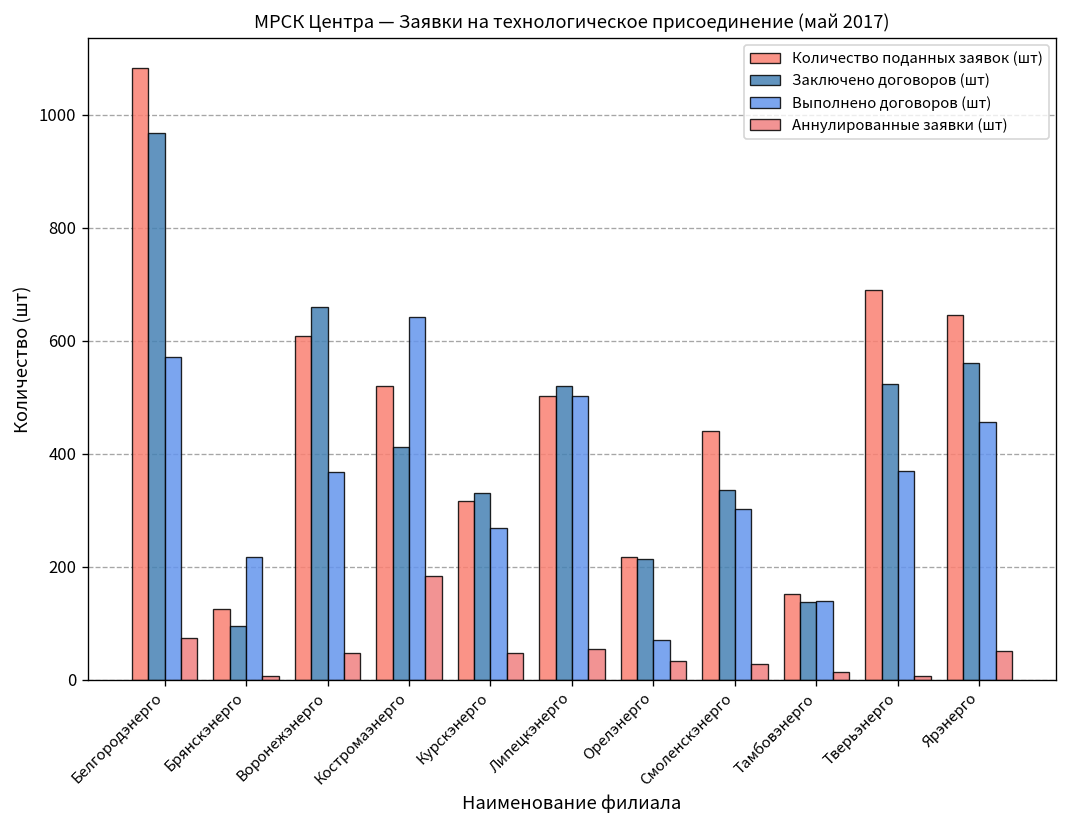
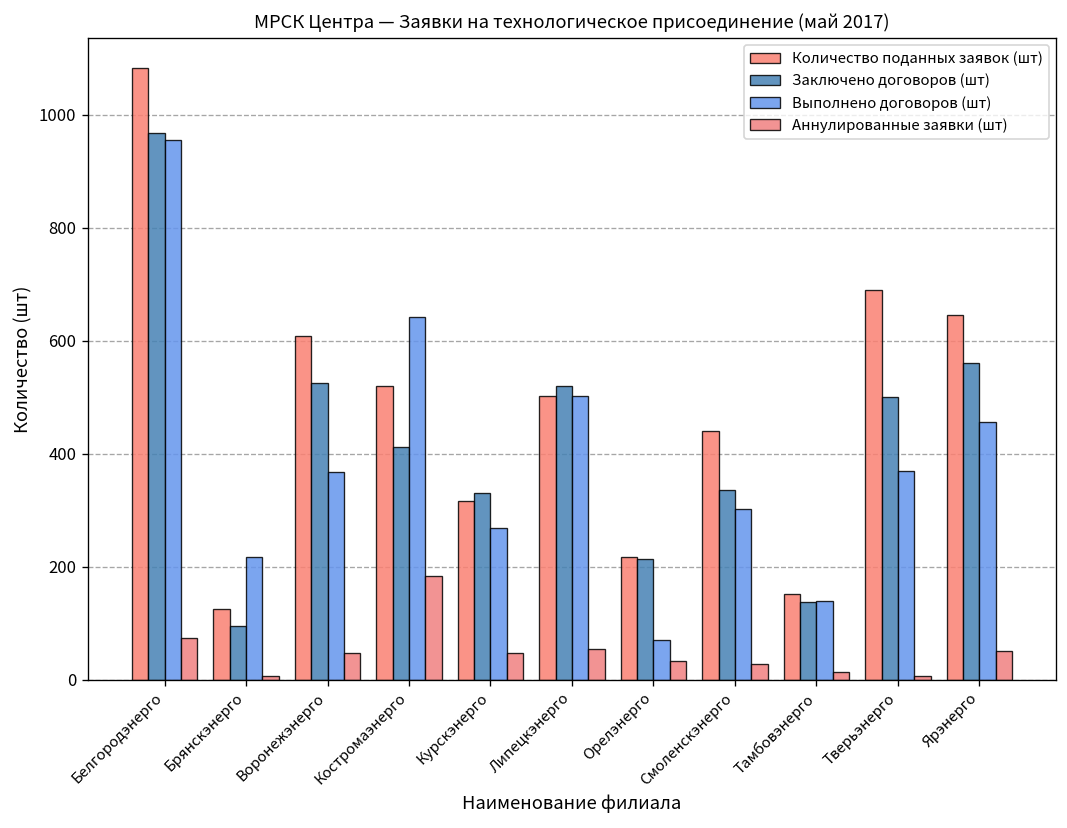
Выполнено договоров (шт), Белгородэнерго: 570 -> 960
Заключено договоров (шт), Воронежэнерго: 660 -> 530
Заключено договоров (шт), Тверьэнерго: 520 -> 500
